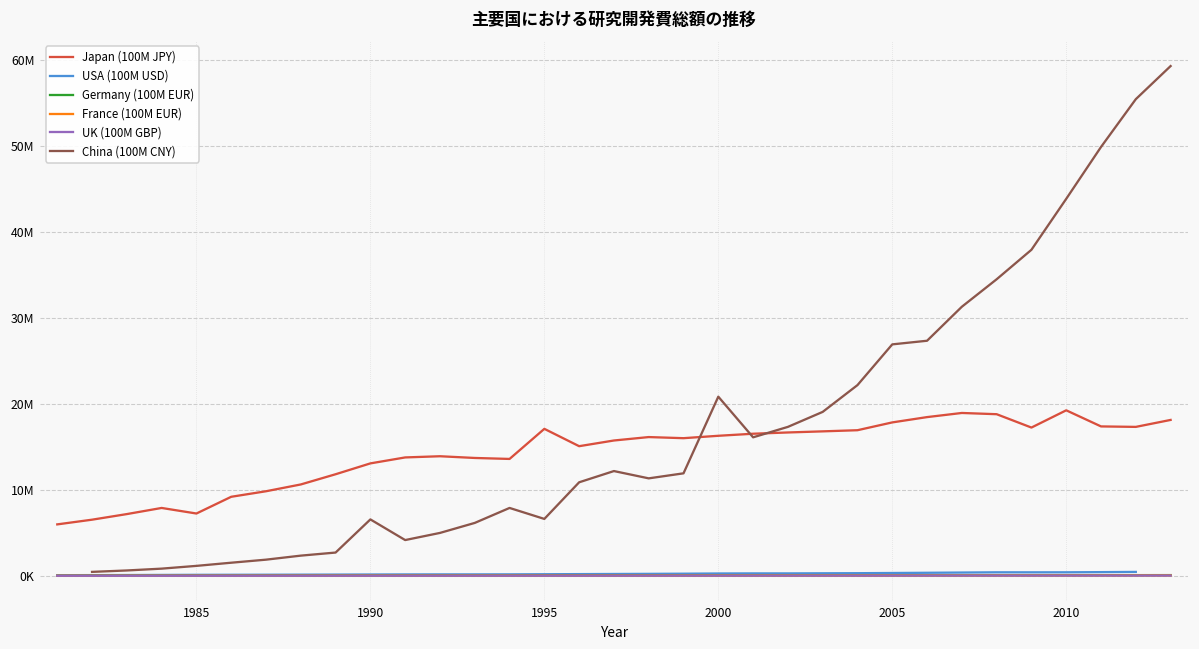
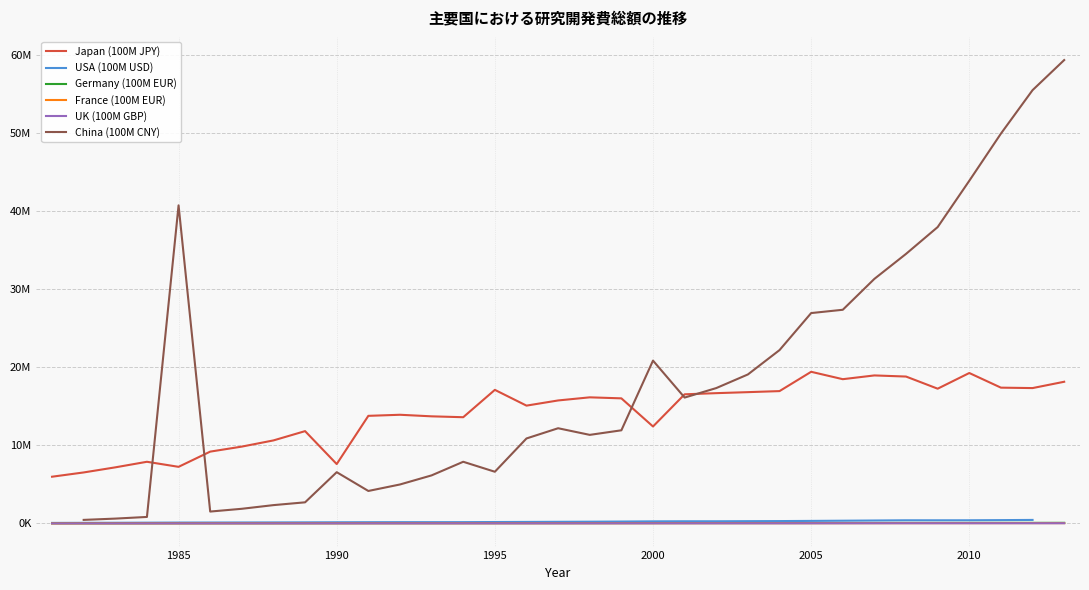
China (100M CNY), 1985: 1000000 -> 41000000
Japan (100M JPY), 1990: 13000000 -> 8000000
Japan (100M JPY), 2000: 16000000 -> 12000000
Japan (100M JPY), 2005: 18000000 -> 19000000
